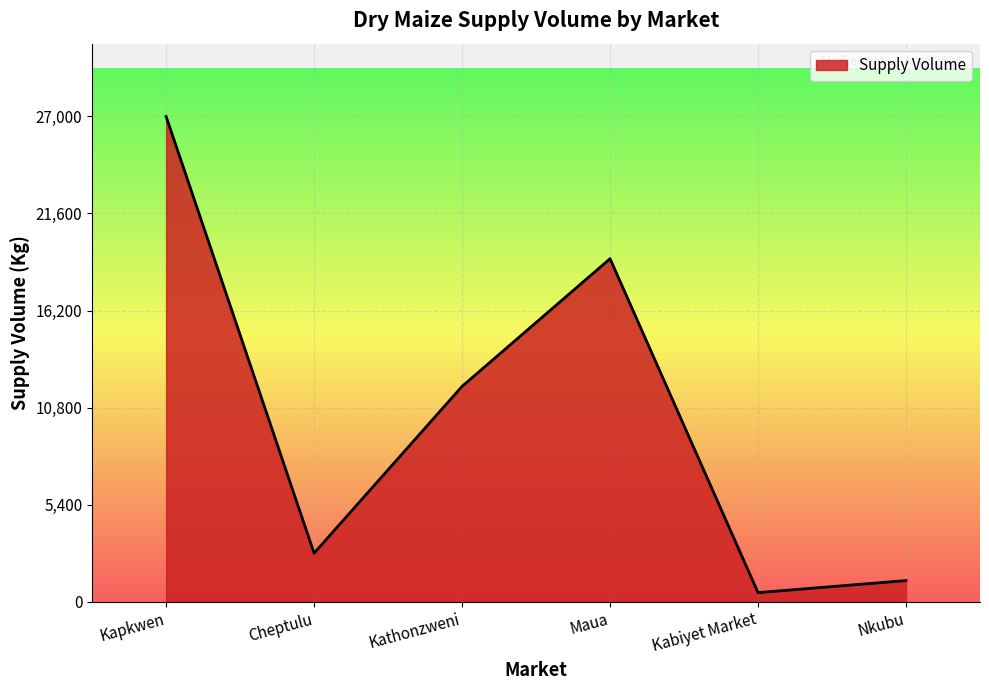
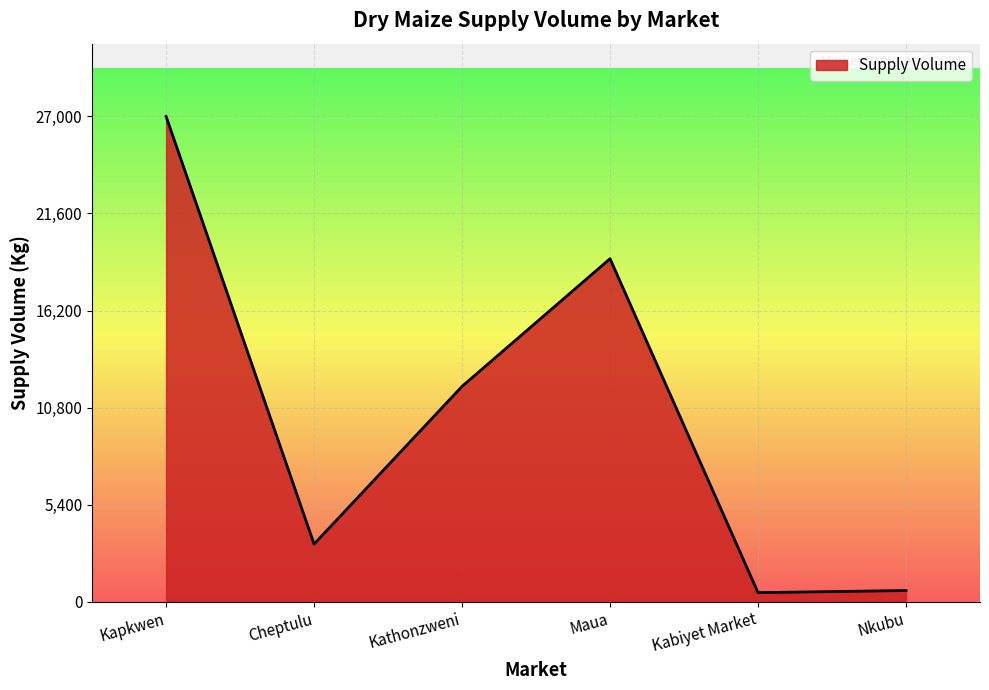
Cheptulu: 2,700 -> 3,200
Nkubu: 1,200 -> 600
